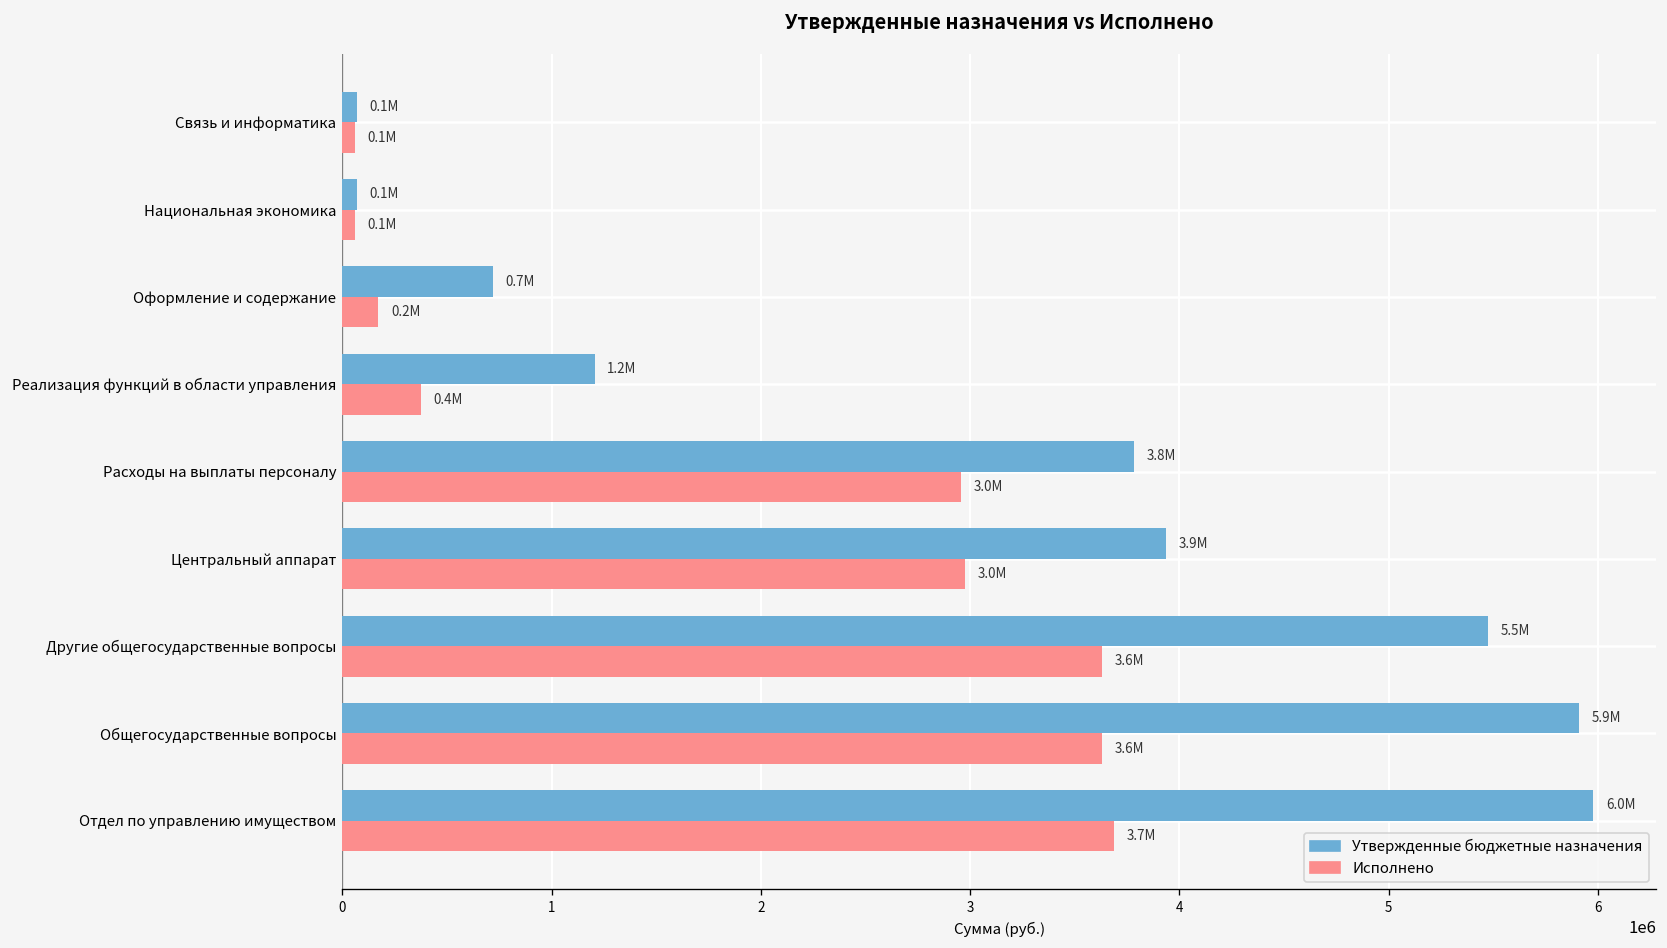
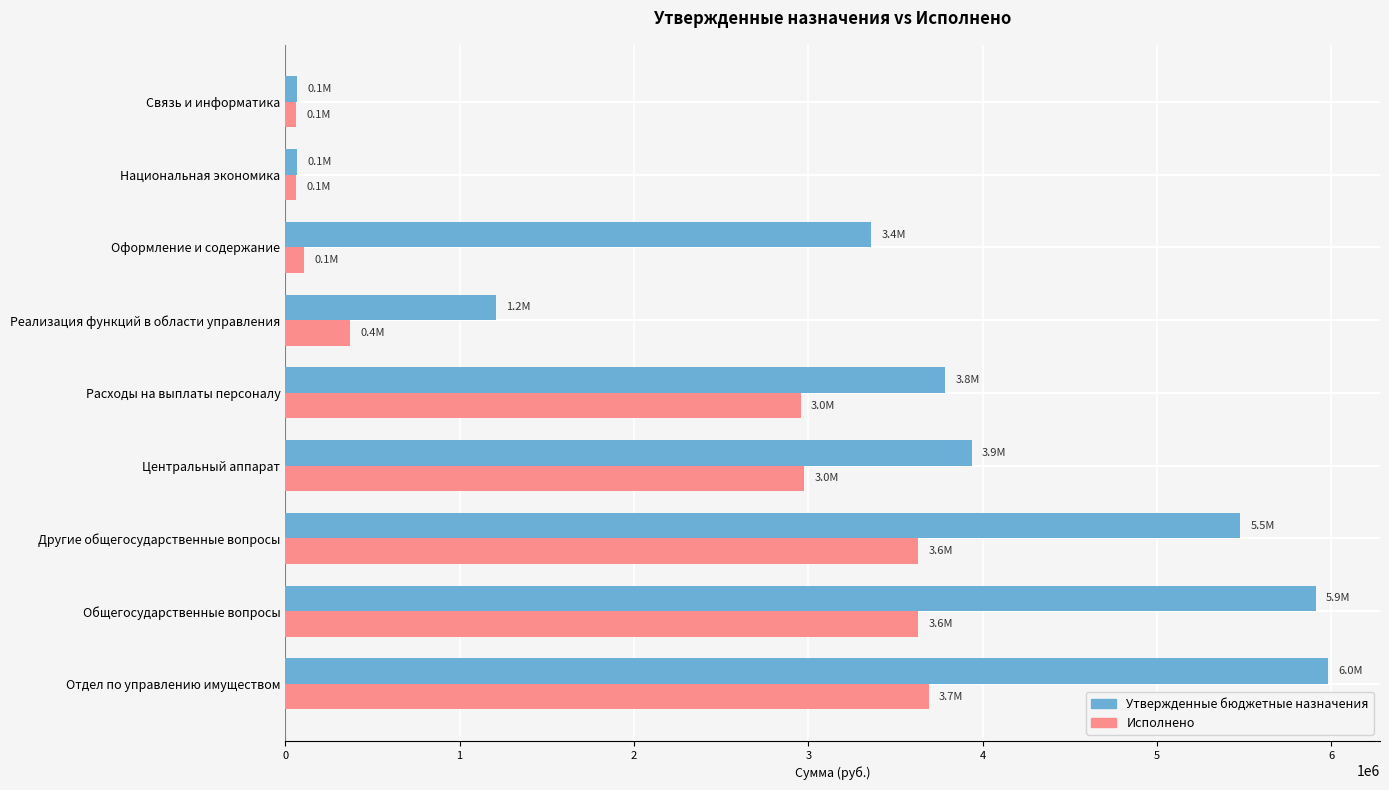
Утвержденные бюджетные назначения, Оформление и содержание: 0.7M -> 3.4M
Исполнено, Оформление и содержание: 0.2M -> 0.1M
